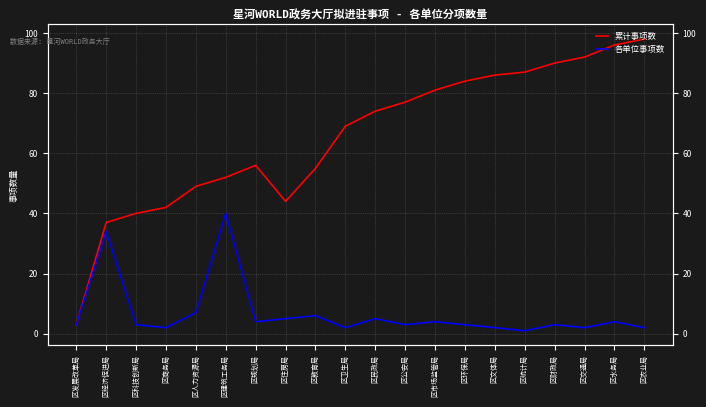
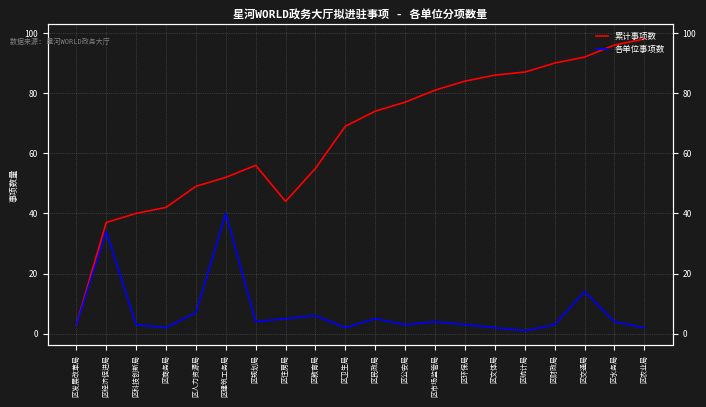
各单位事项数, 区交通局: 2 -> 14
